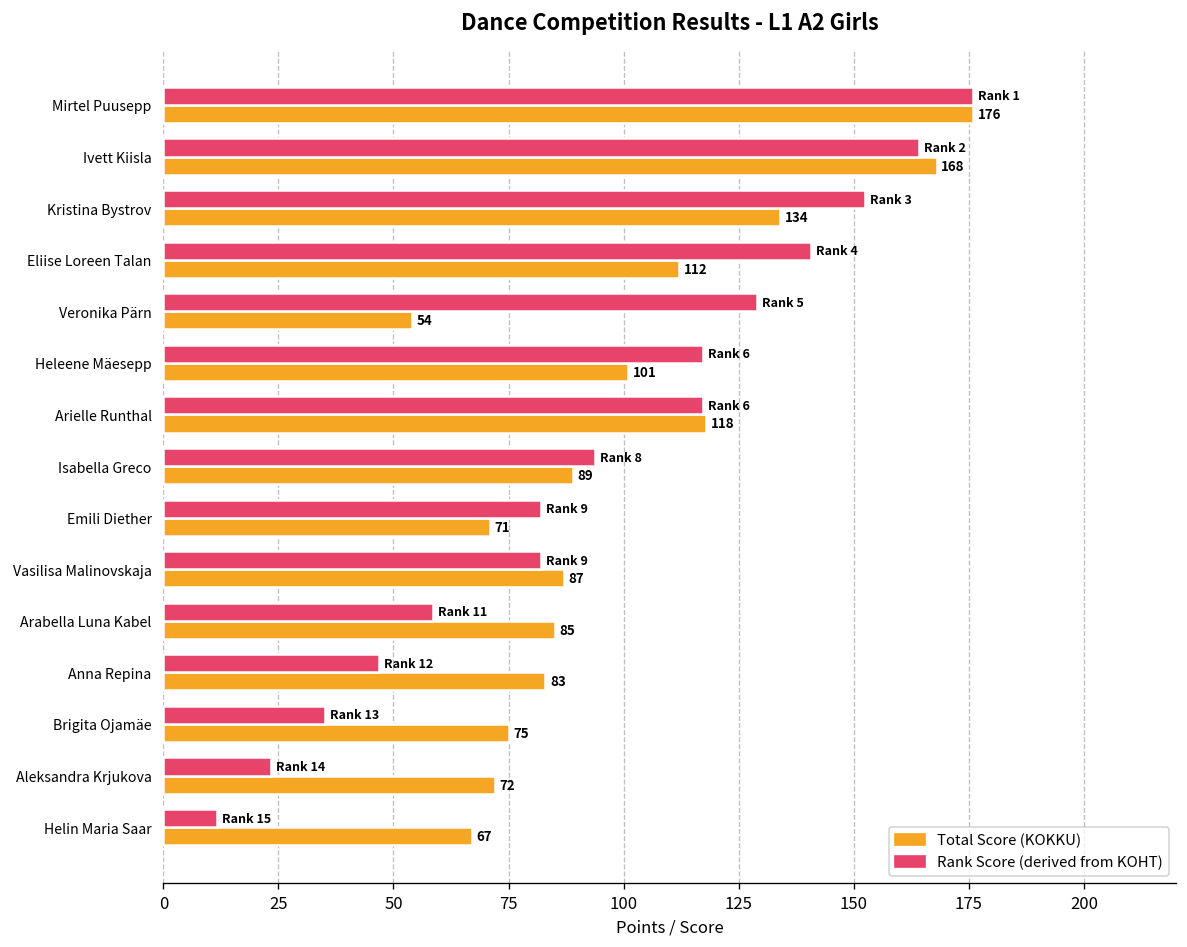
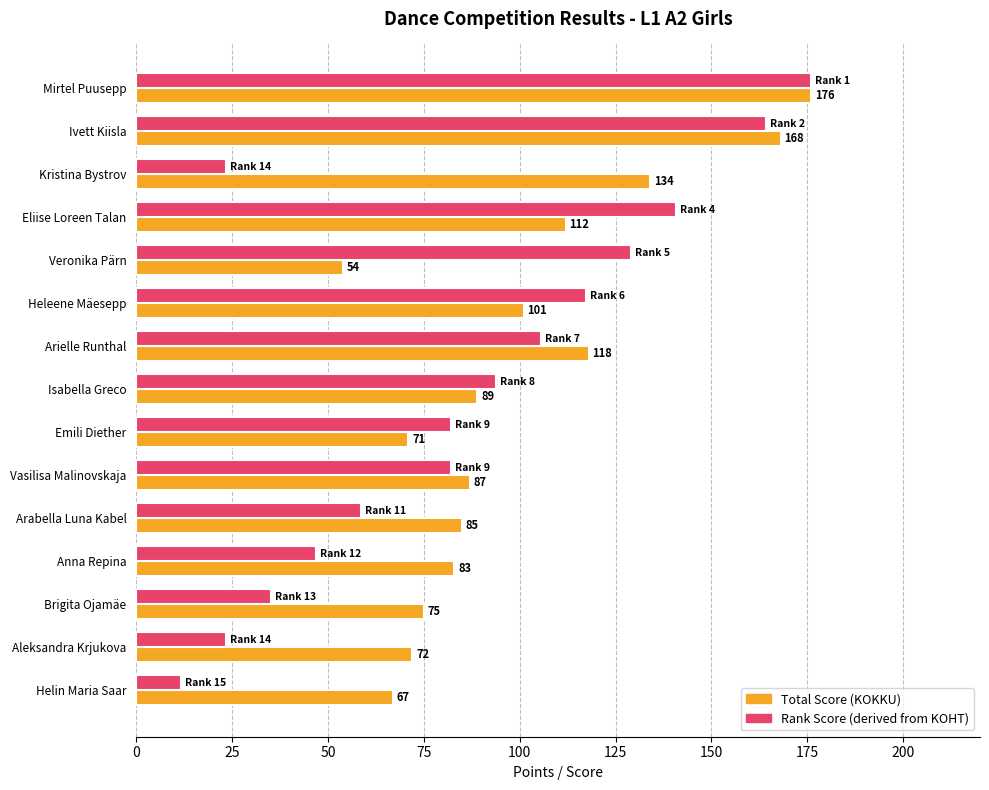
Rank Score (derived from KOHT), Kristina Bystrov: 3 -> 14
Rank Score (derived from KOHT), Arielle Runthal: 6 -> 7
